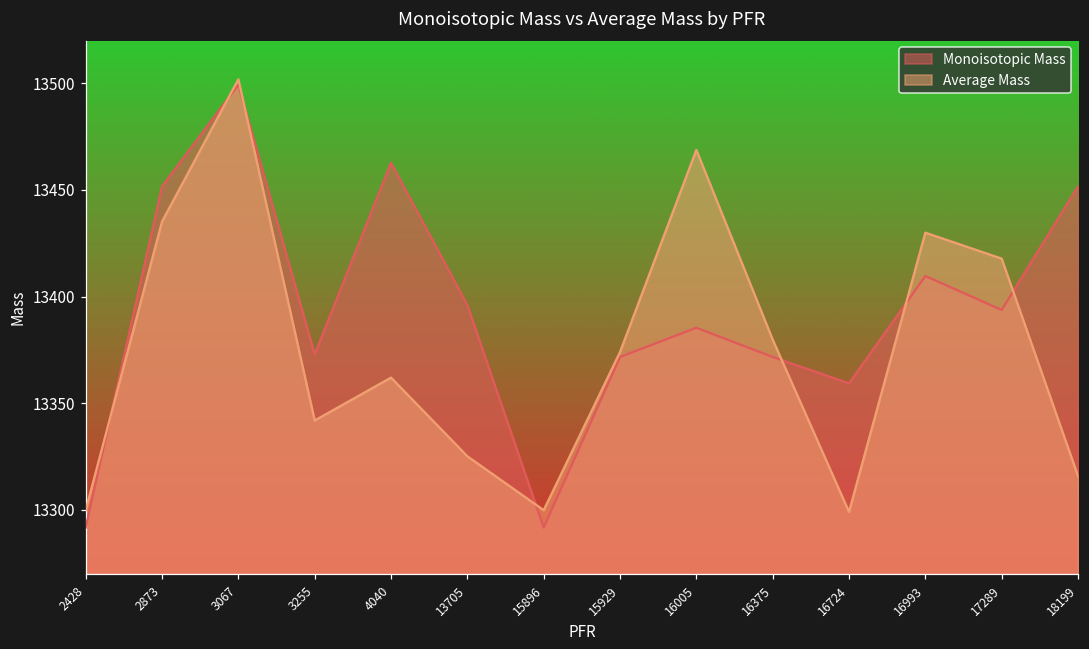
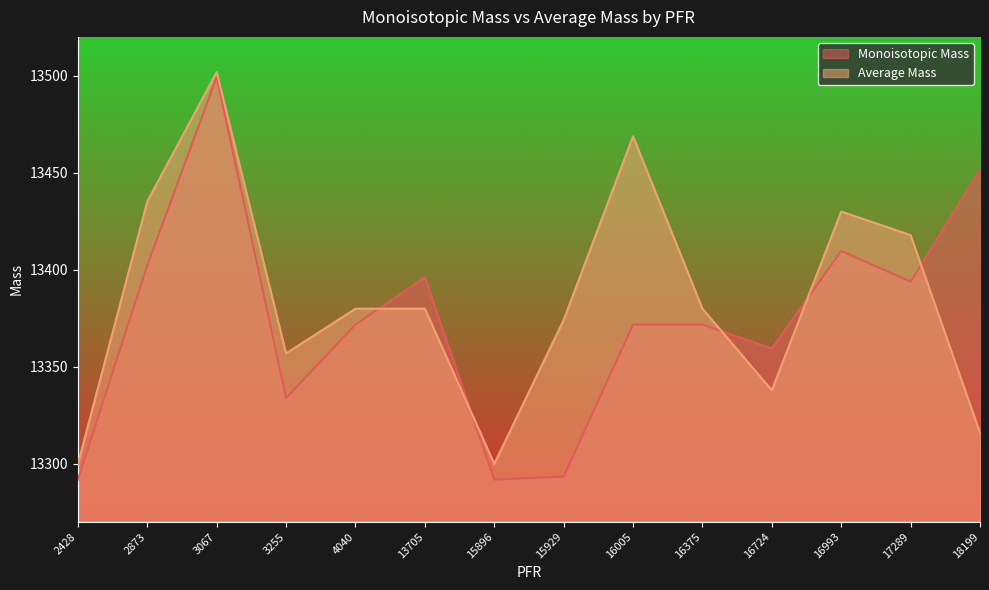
Monoisotopic Mass, 2873: 13452 -> 13402
Monoisotopic Mass, 3255: 13373 -> 13334
Average Mass, 3255: 13342 -> 13357
Monoisotopic Mass, 4040: 13463 -> 13372
Average Mass, 4040: 13362 -> 13380
Average Mass, 13705: 13325 -> 13380
Monoisotopic Mass, 15929: 13372 -> 13293
Monoisotopic Mass, 16005: 13385 -> 13372
Average Mass, 16724: 13299 -> 13338
